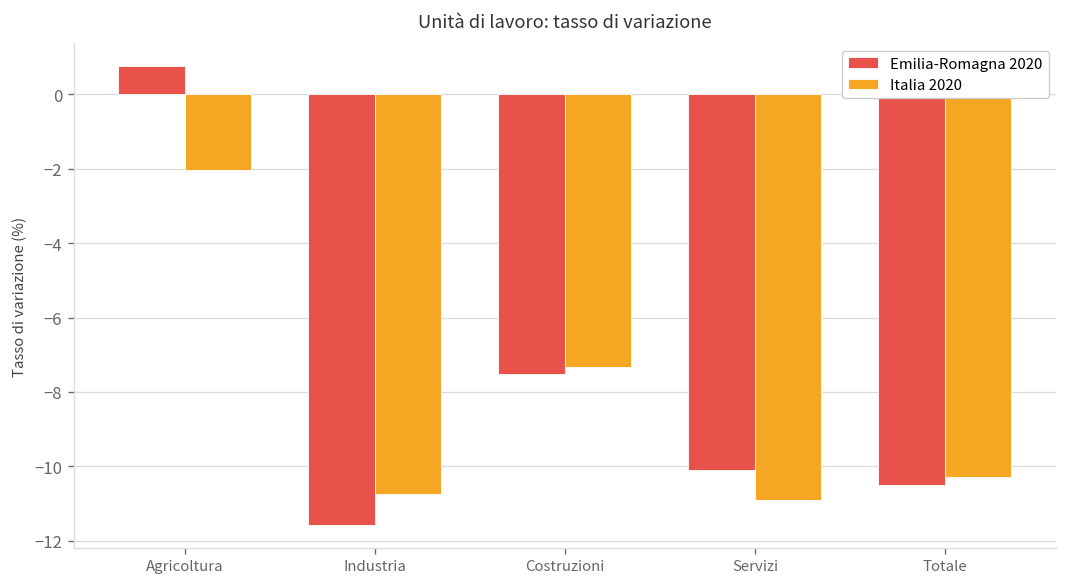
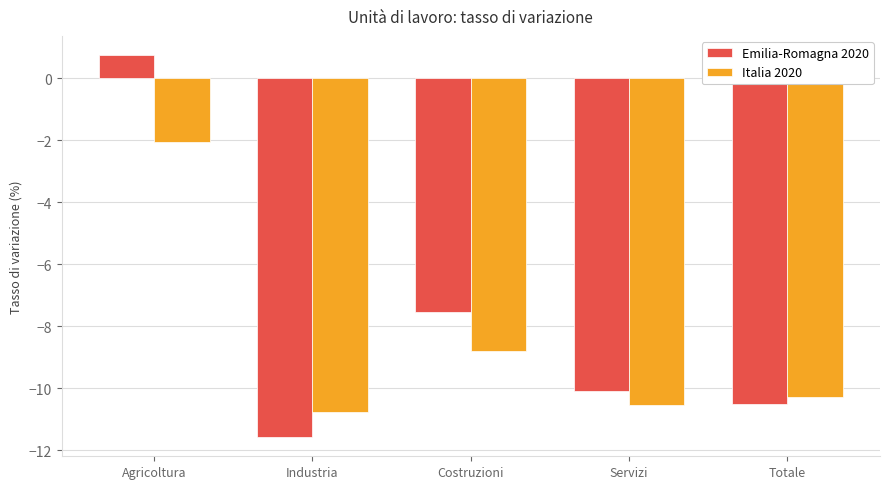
Italia 2020, Costruzioni: -7.3 -> -8.8
Italia 2020, Servizi: -10.9 -> -10.5
